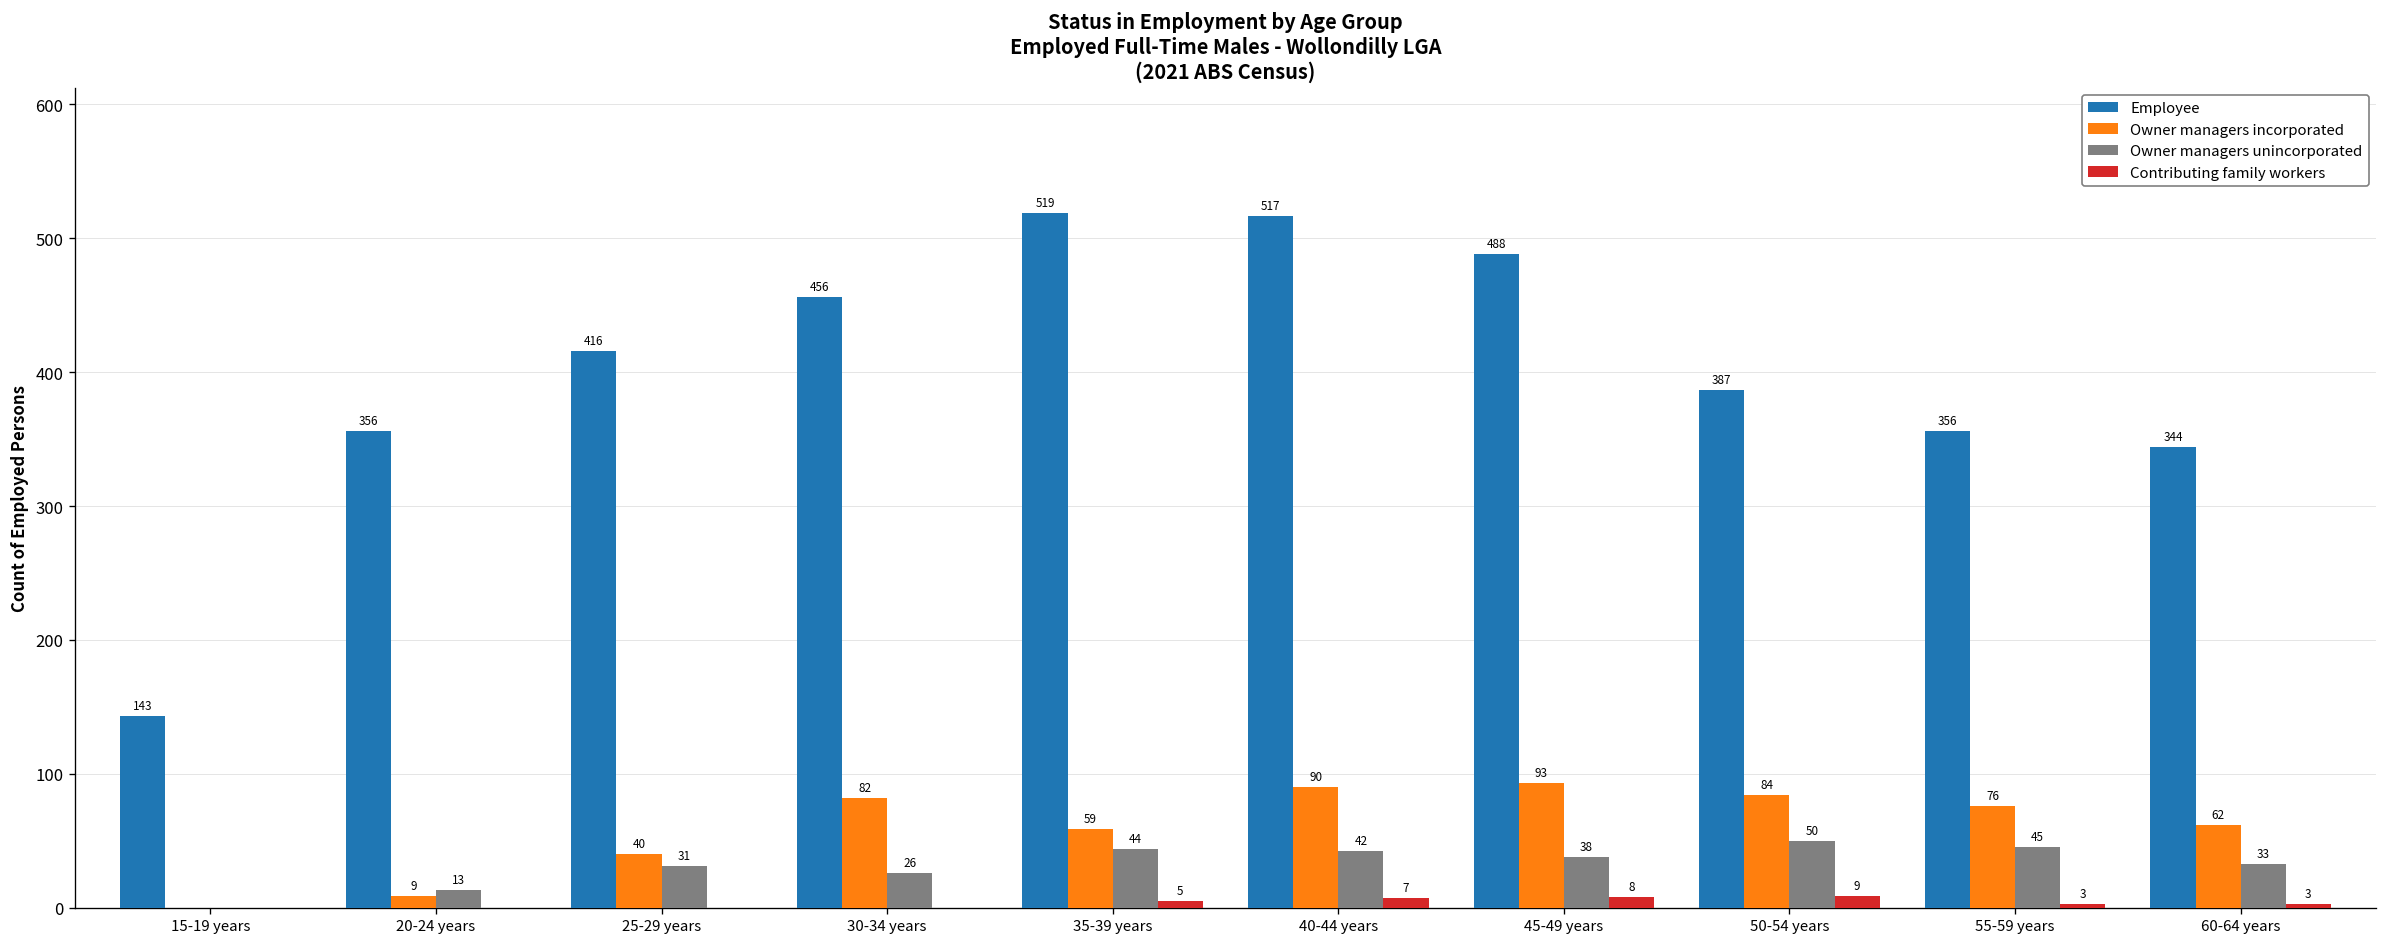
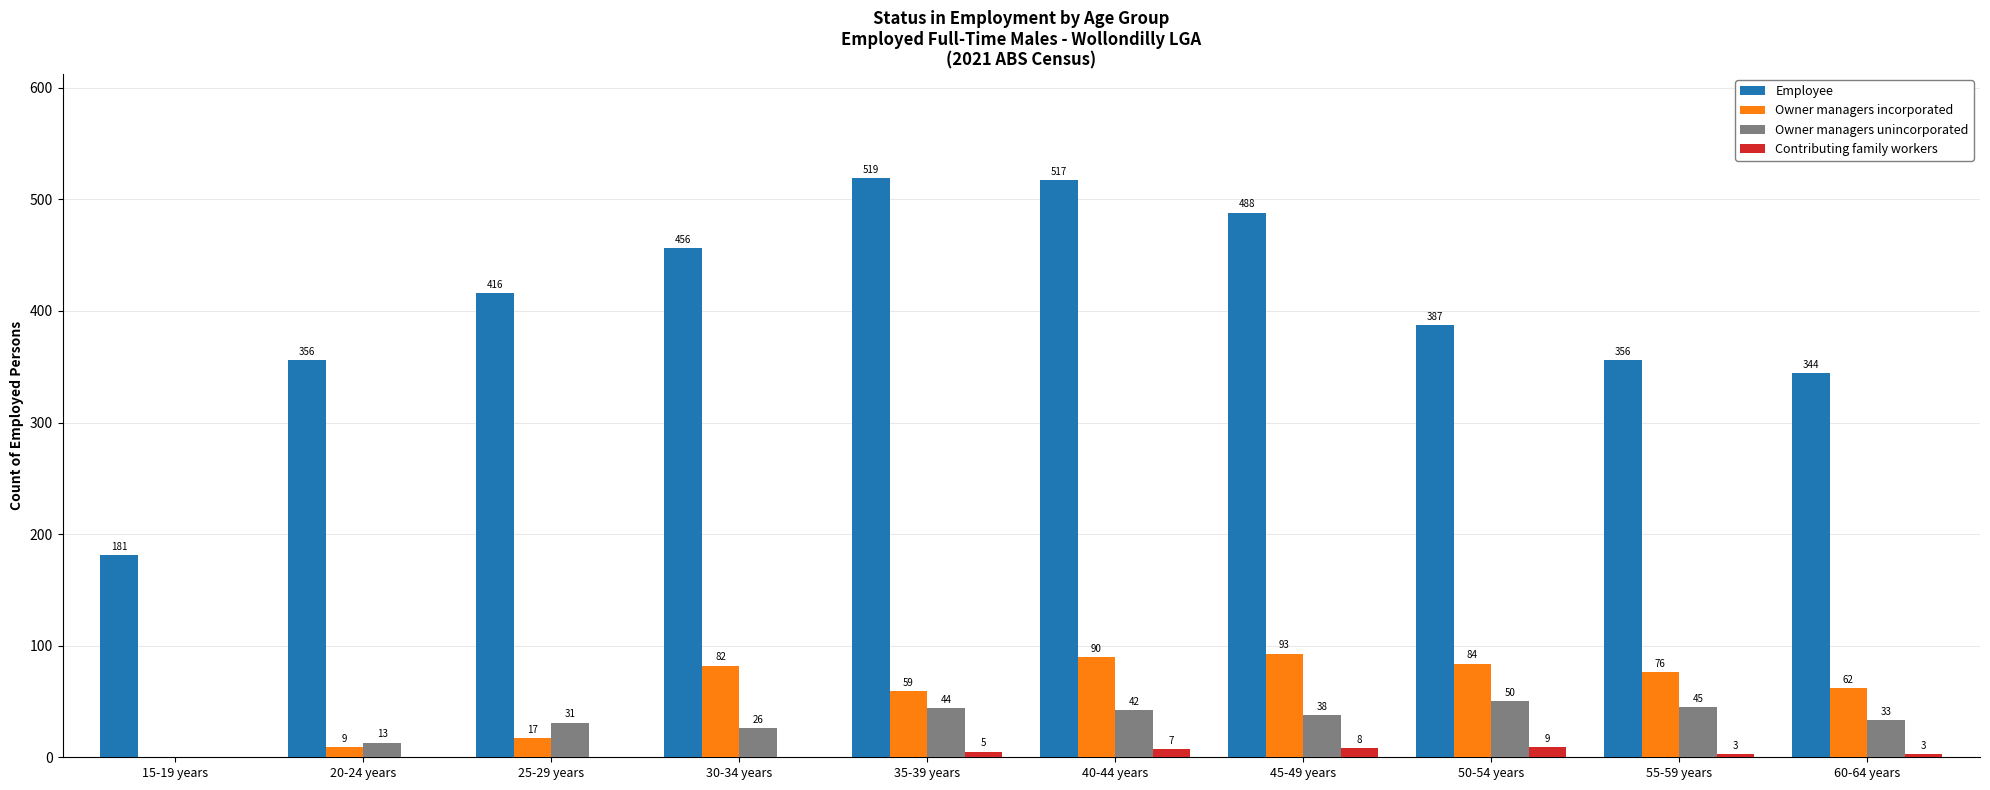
Employee, 15-19 years: 143 -> 181
Owner managers incorporated, 25-29 years: 40 -> 17
